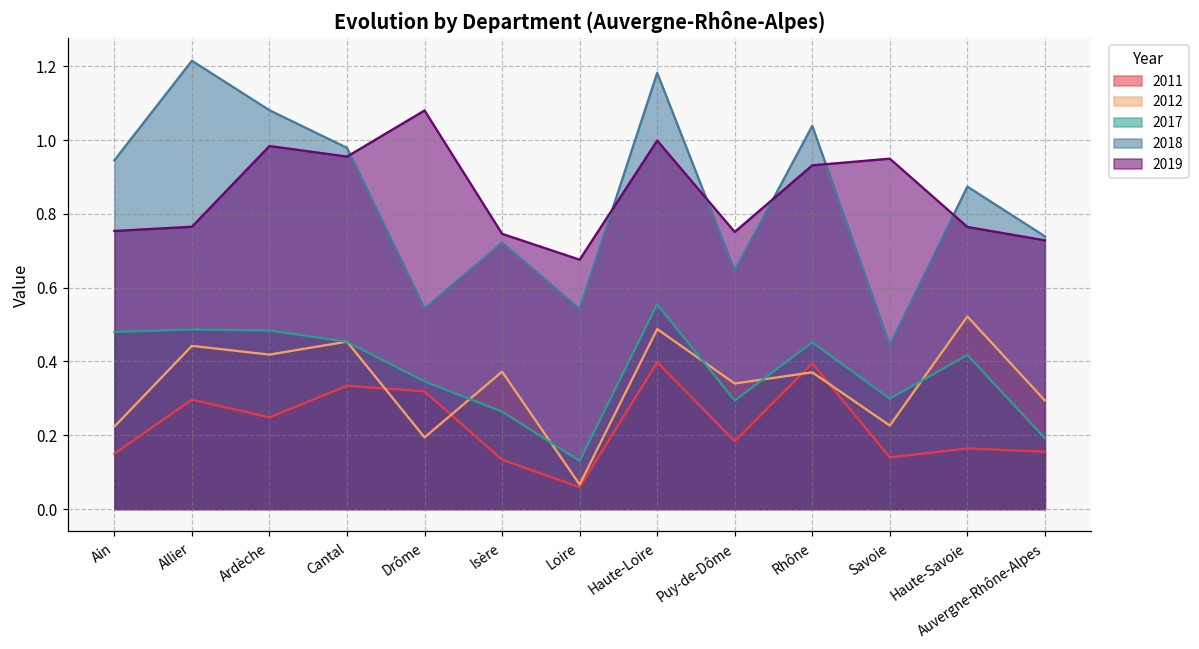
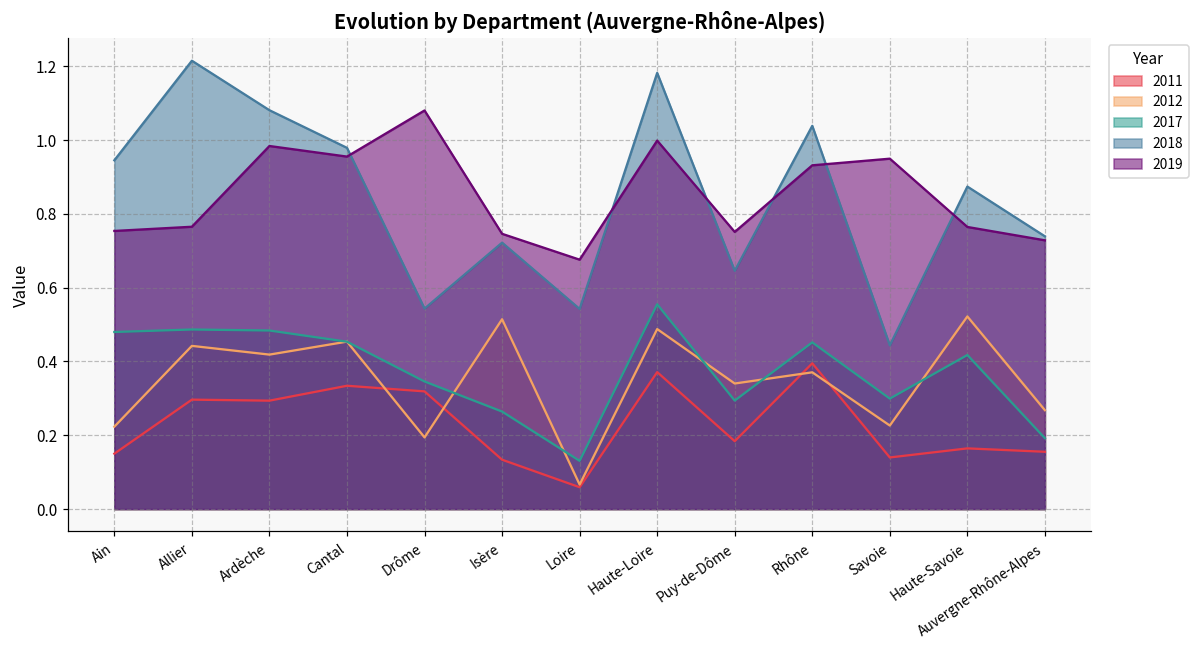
2011, Ardèche: 0.25 -> 0.29
2012, Isère: 0.37 -> 0.51
2011, Haute-Loire: 0.40 -> 0.37
2012, Auvergne-Rhône-Alpes: 0.29 -> 0.27
